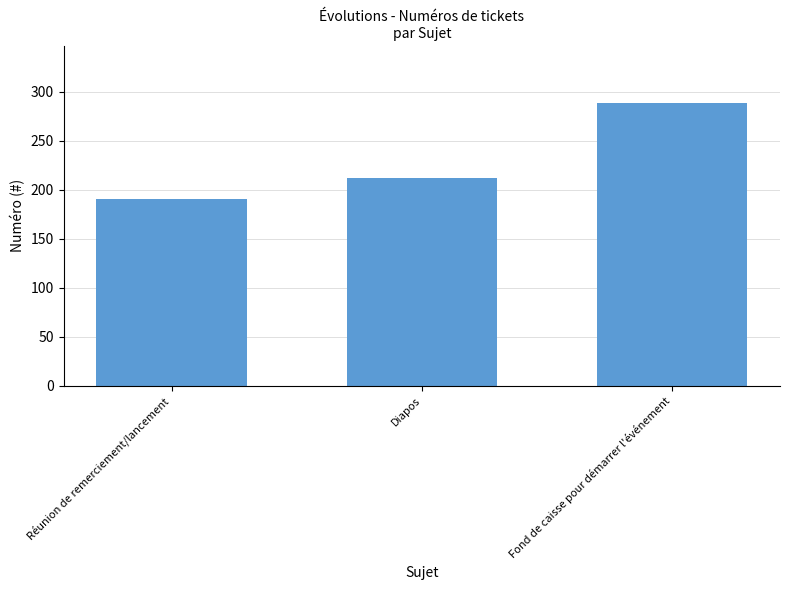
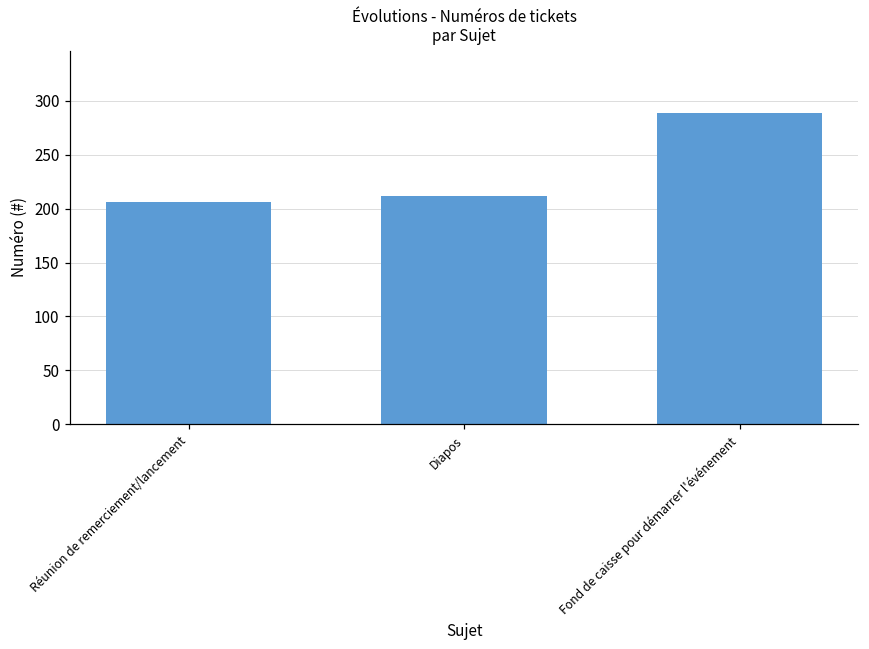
Réunion de remerciement/lancement: 190 -> 210
